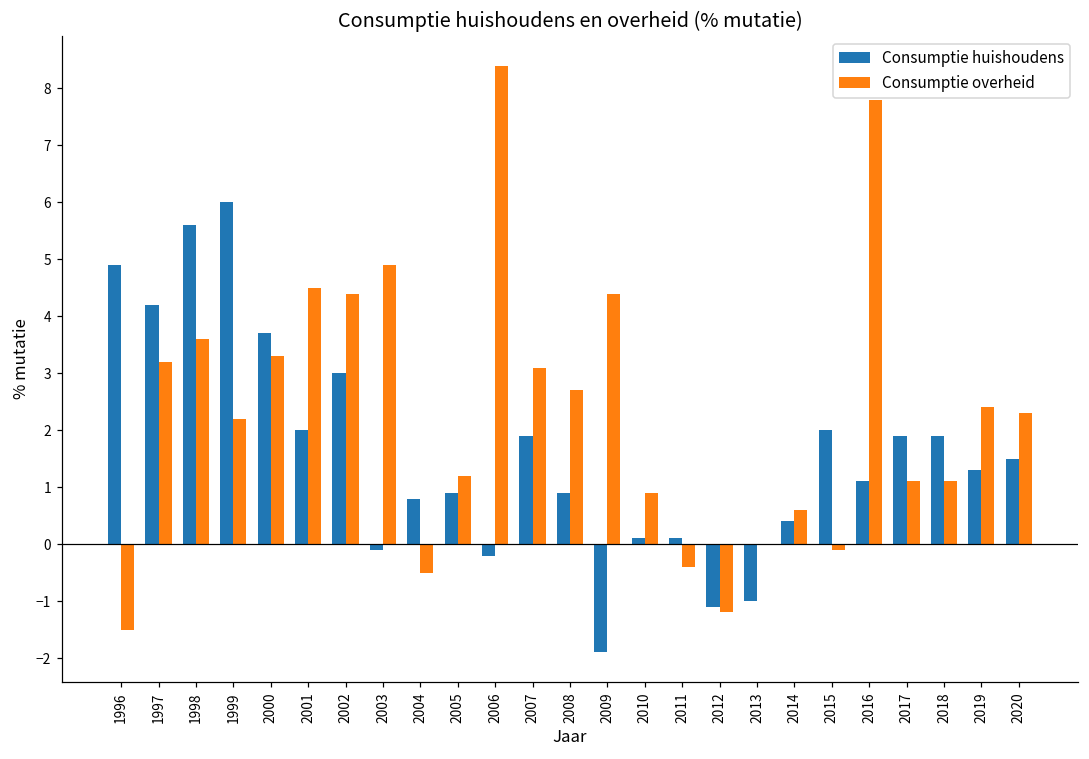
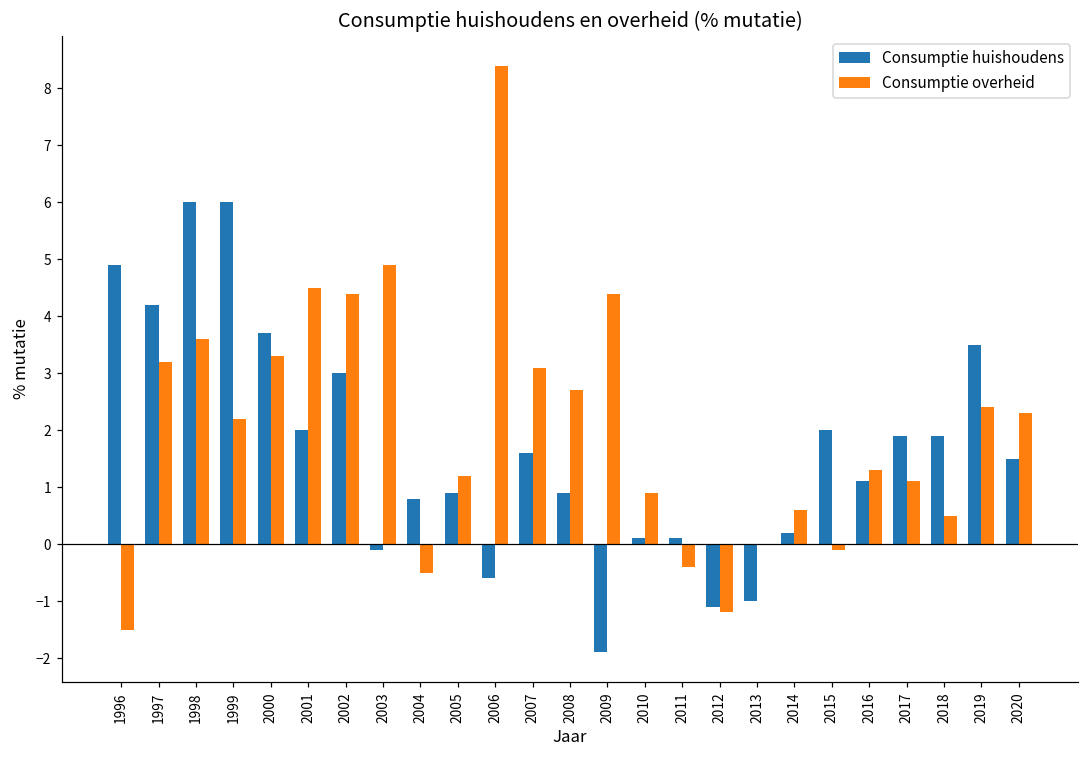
Consumptie huishoudens, 1998: 5.6 -> 6.0
Consumptie huishoudens, 2006: -0.2 -> -0.6
Consumptie huishoudens, 2007: 1.9 -> 1.6
Consumptie huishoudens, 2014: 0.4 -> 0.2
Consumptie overheid, 2016: 7.8 -> 1.3
Consumptie overheid, 2018: 1.1 -> 0.5
Consumptie huishoudens, 2019: 1.3 -> 3.5
